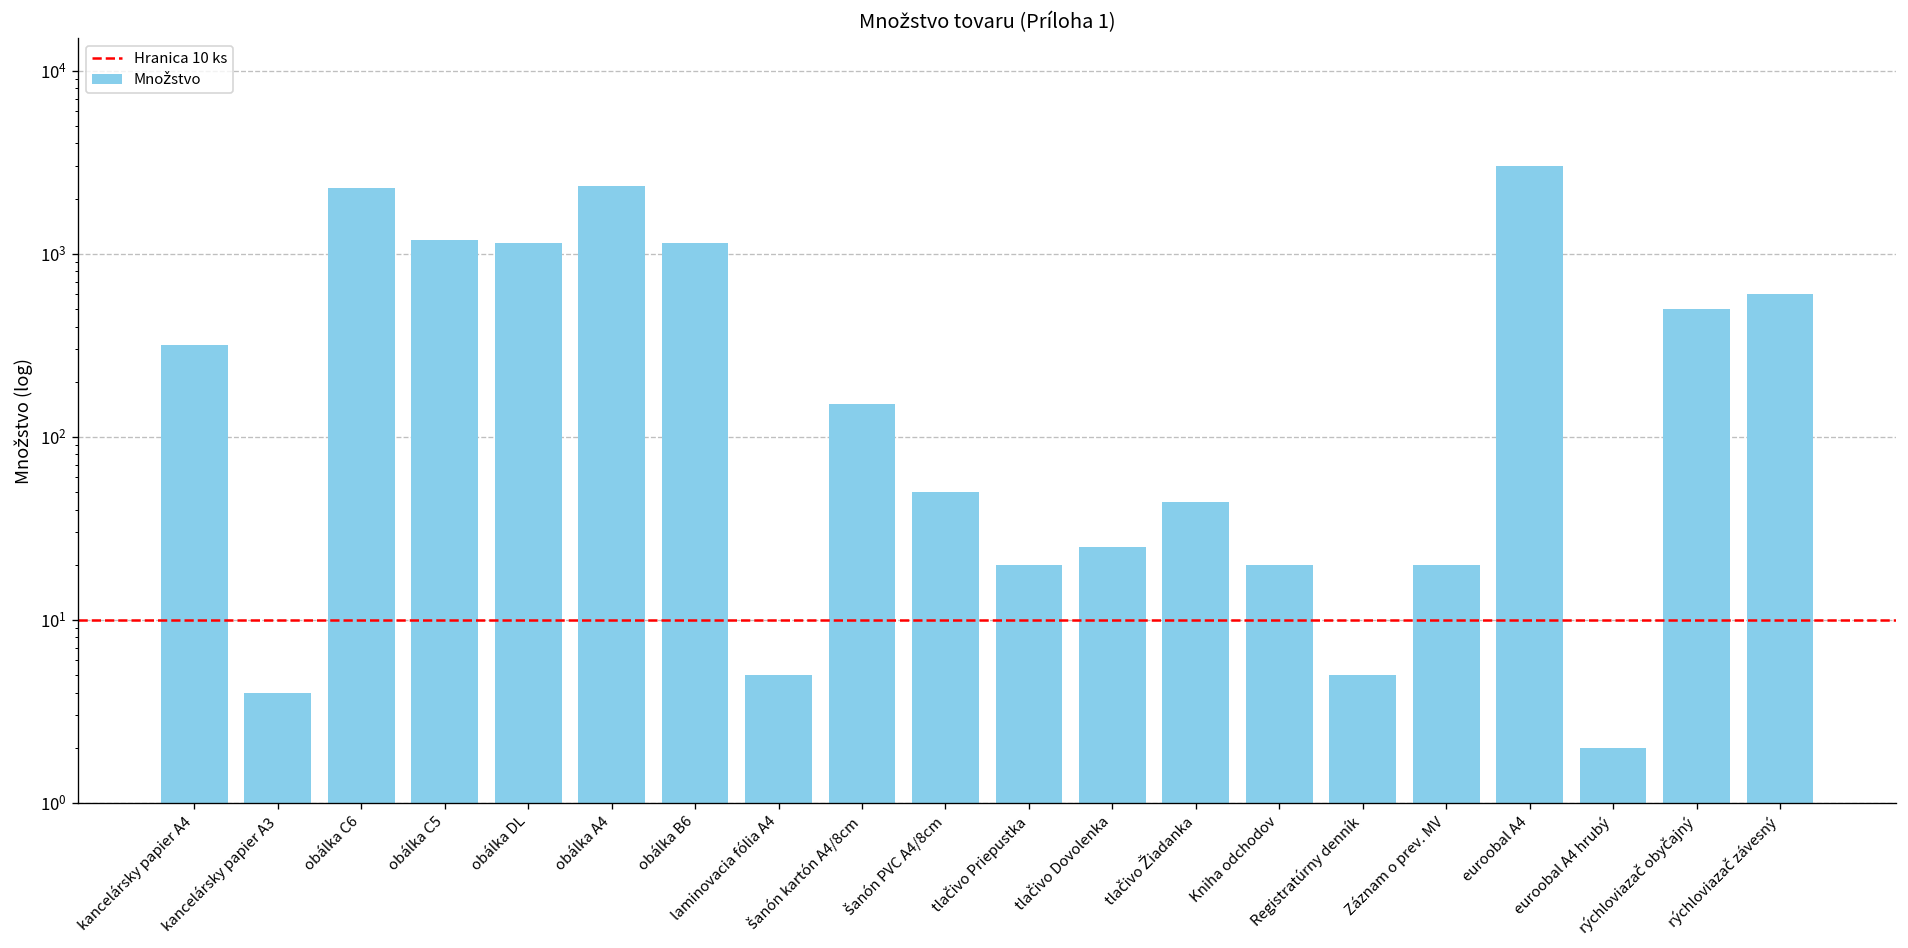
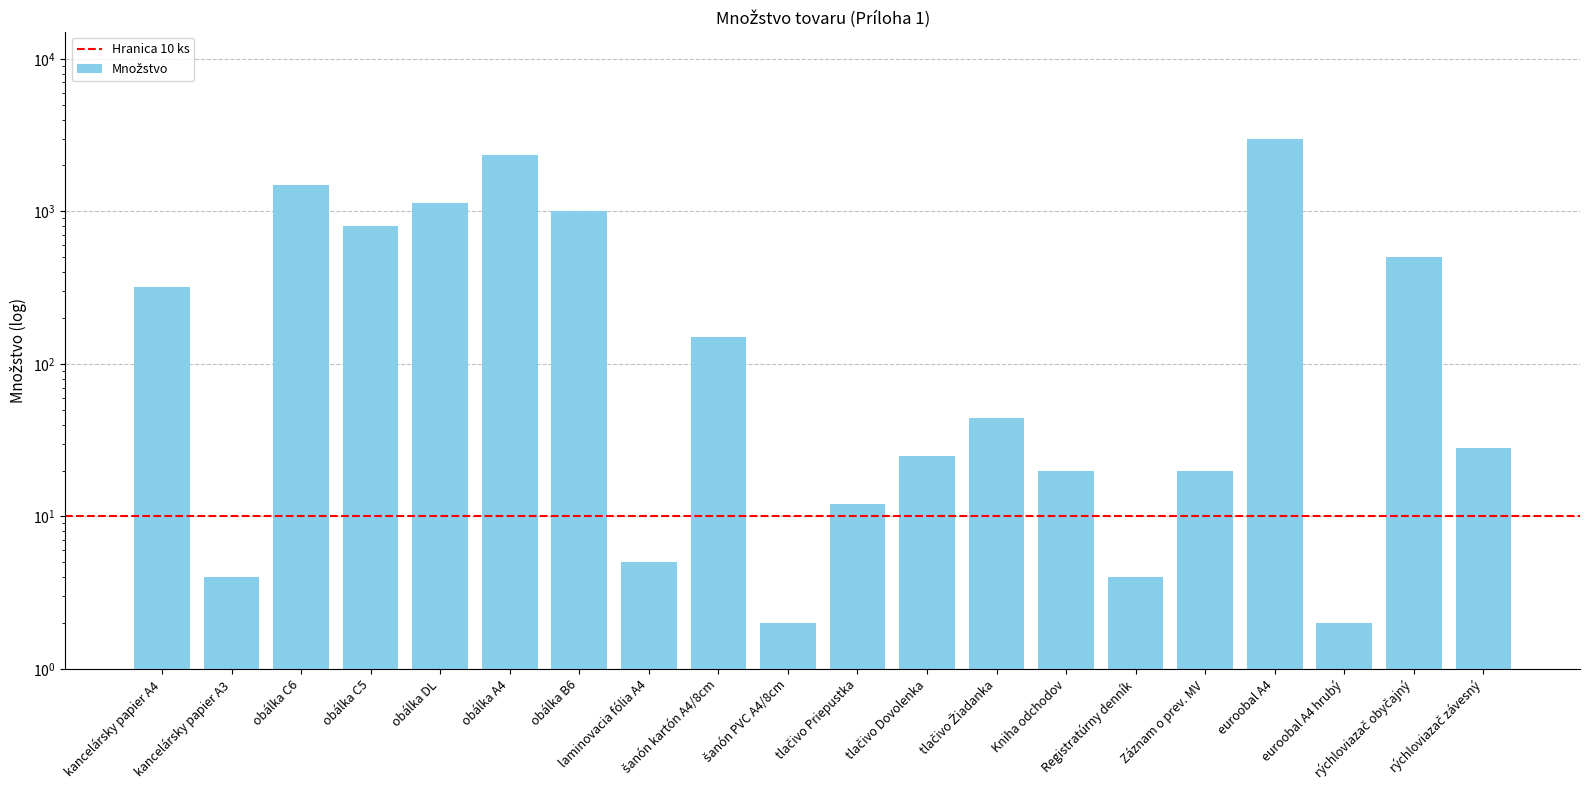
obálka C6: 2300 -> 1500
obálka C5: 1200 -> 800
obálka B6: 1100 -> 1000
šanón PVC A4/8cm: 50 -> 2
tlačivo Priepustka: 20 -> 12
Registratúrny denník: 5 -> 4
rýchloviazač závesný: 600 -> 28
